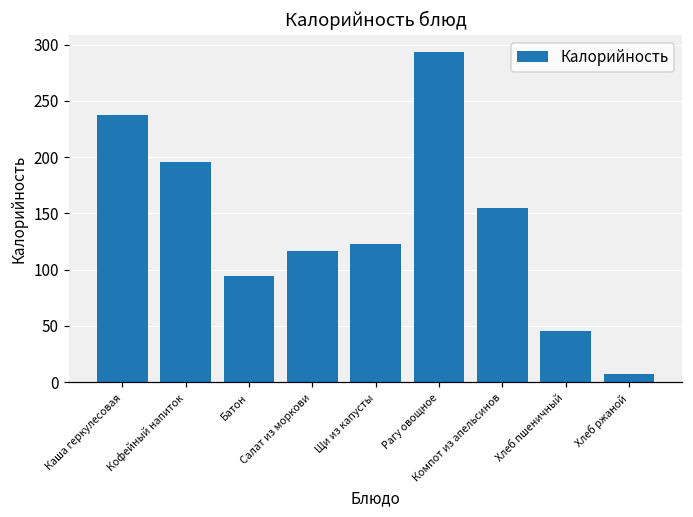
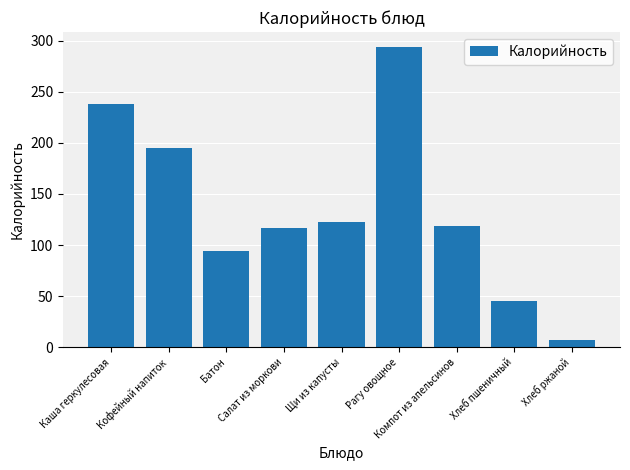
Компот из апельсинов: 154 -> 119
